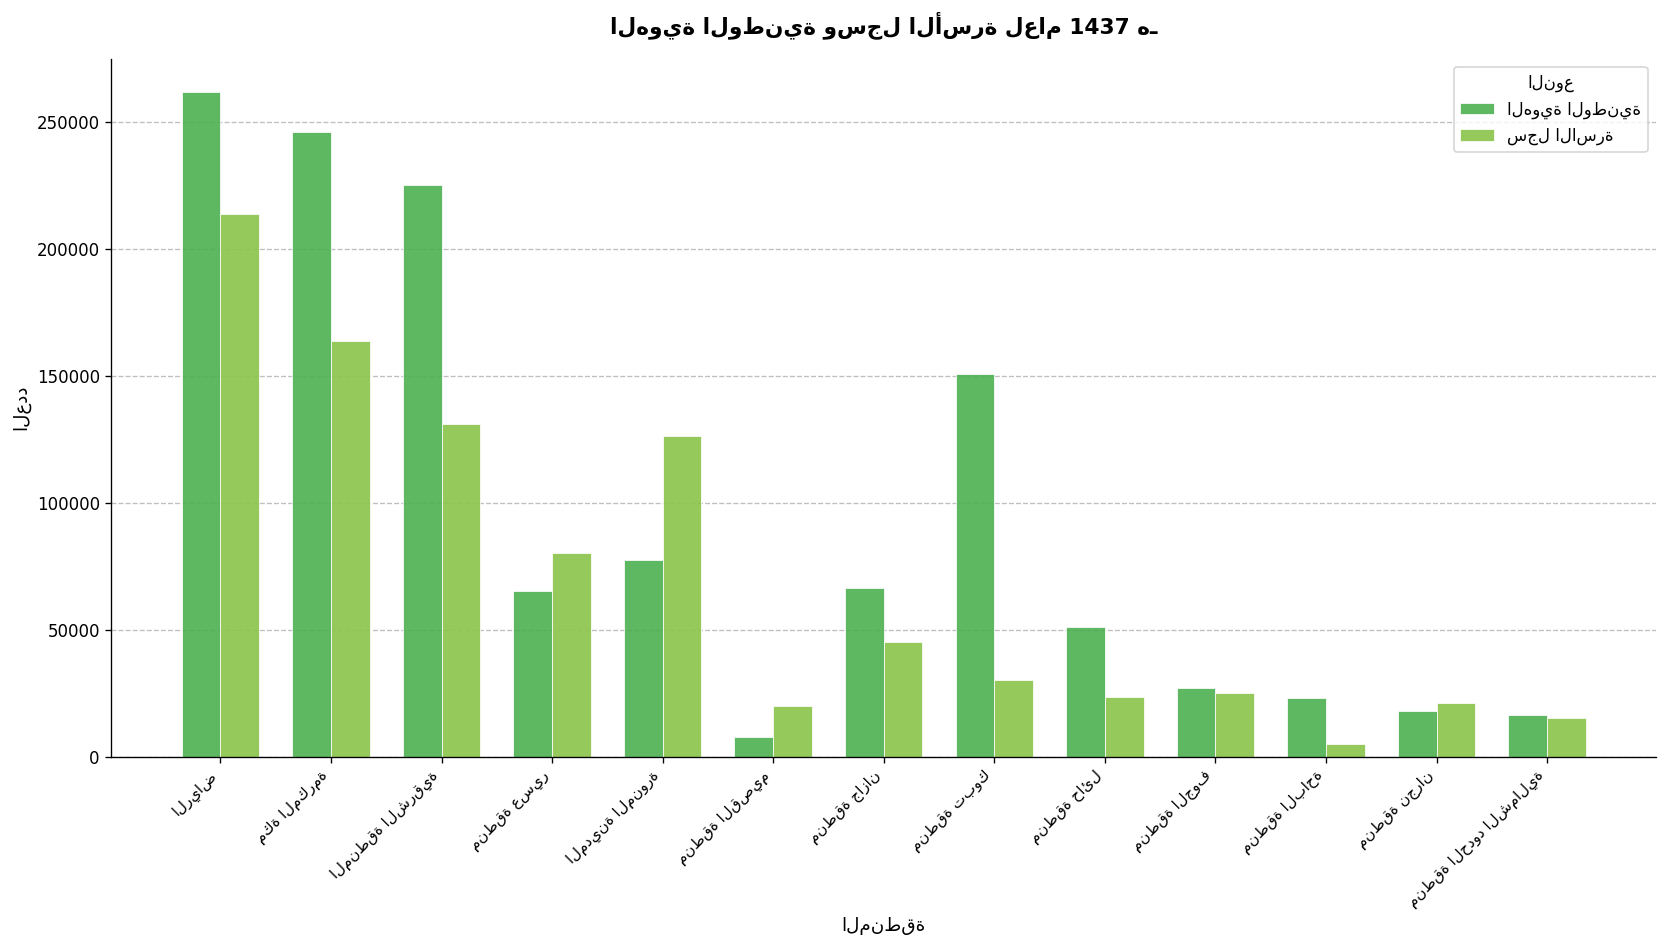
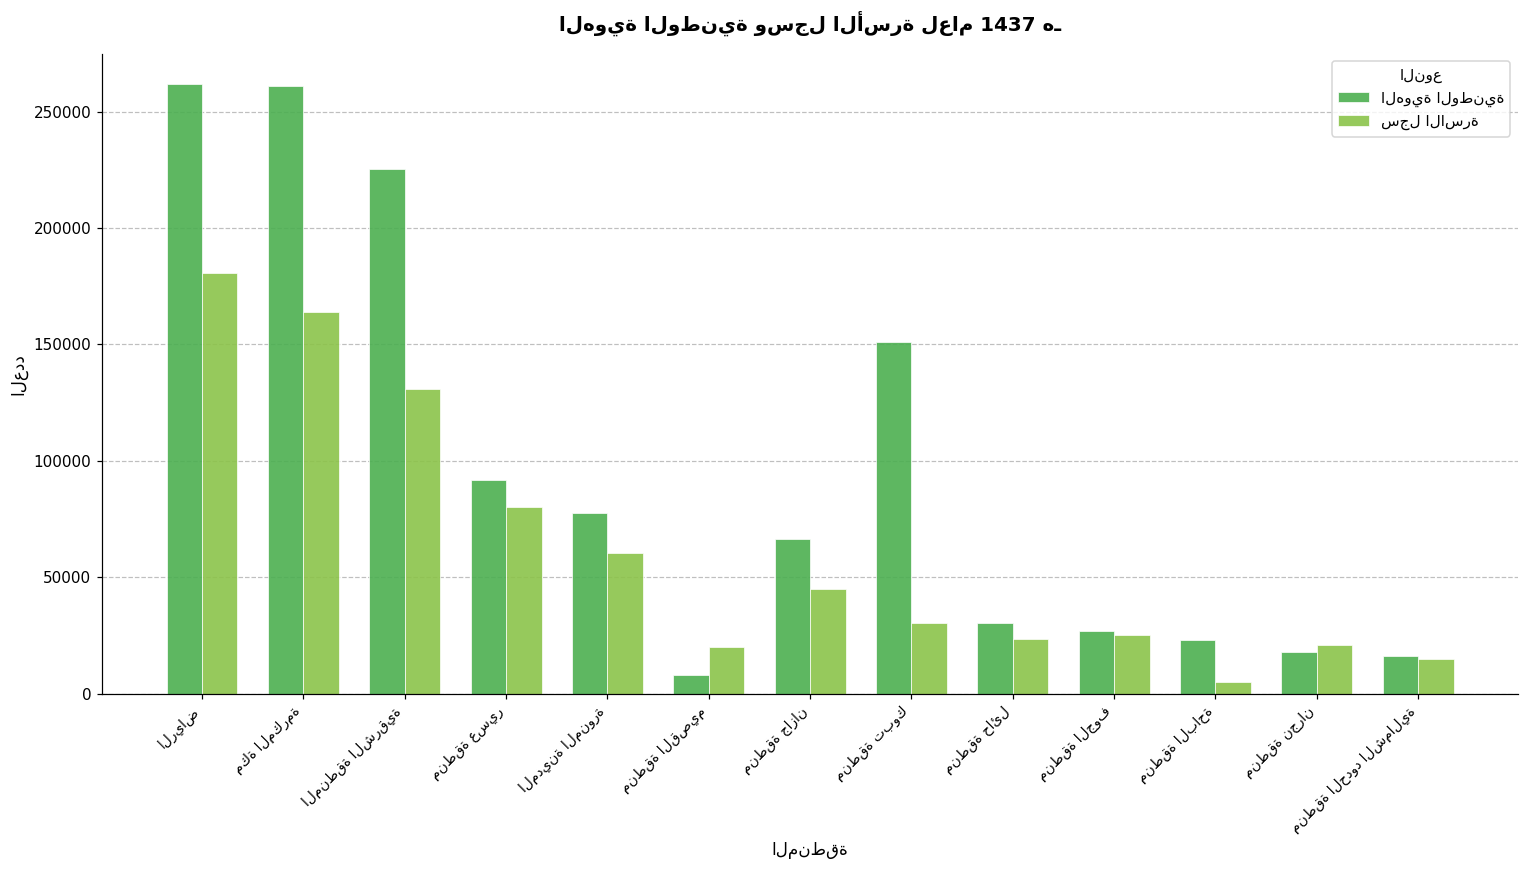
سجل الاسرة, الرياض: 214000 -> 181000
الهوية الوطنية, مكة المكرمة: 246000 -> 261000
الهوية الوطنية, منطقة عسير: 65000 -> 92000
سجل الاسرة, المدينة المنورة: 126000 -> 61000
الهوية الوطنية, منطقة حائل: 51000 -> 30000
